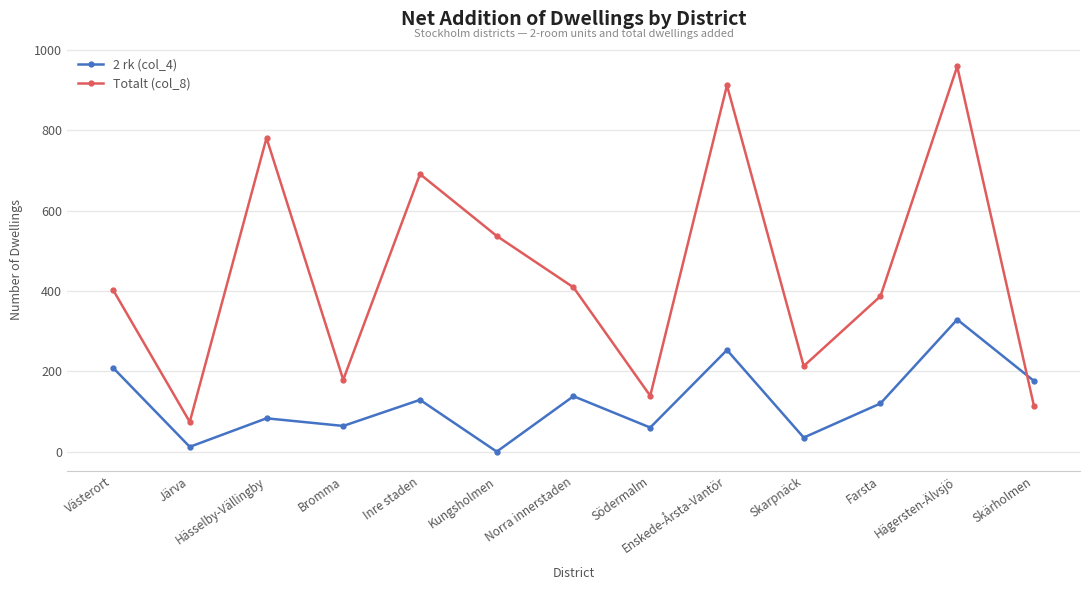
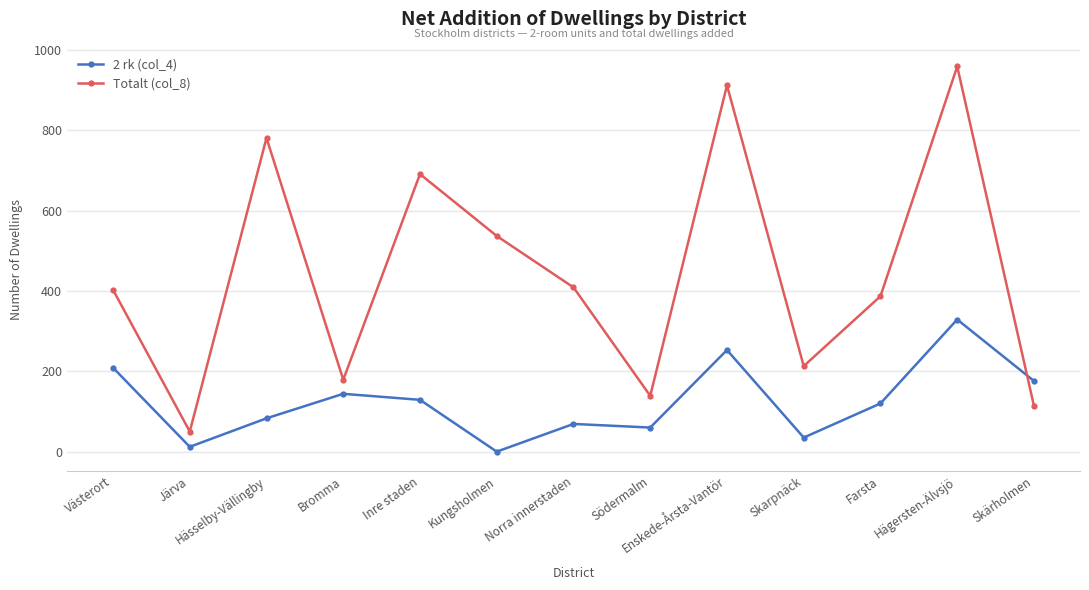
Totalt (col_8), Järva: 70 -> 50
2 rk (col_4), Bromma: 60 -> 140
2 rk (col_4), Norra innerstaden: 140 -> 70
